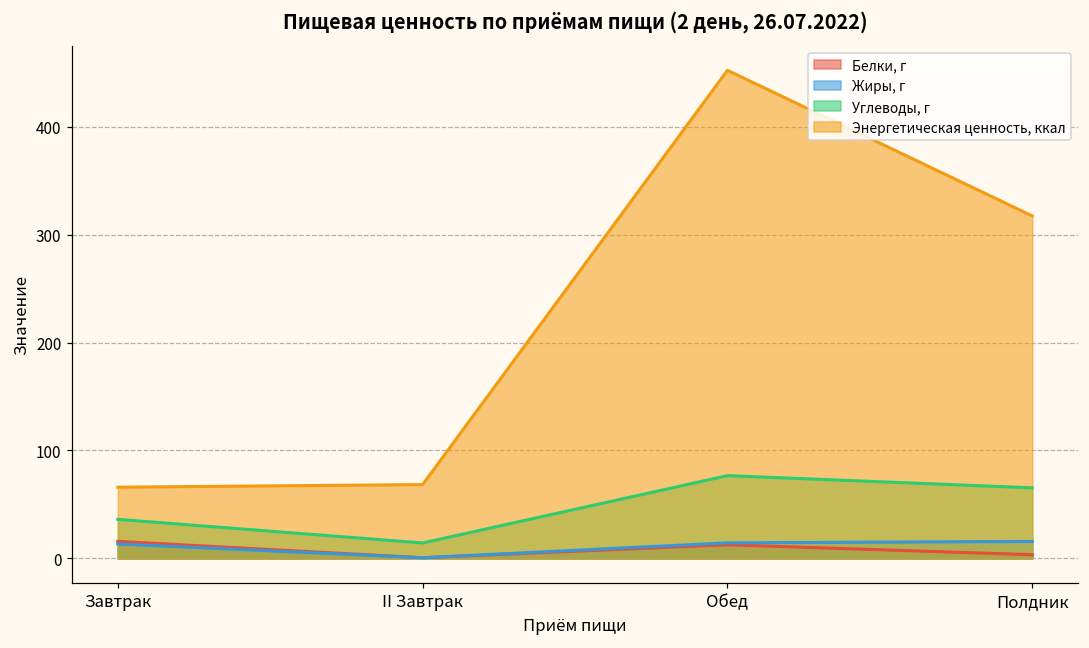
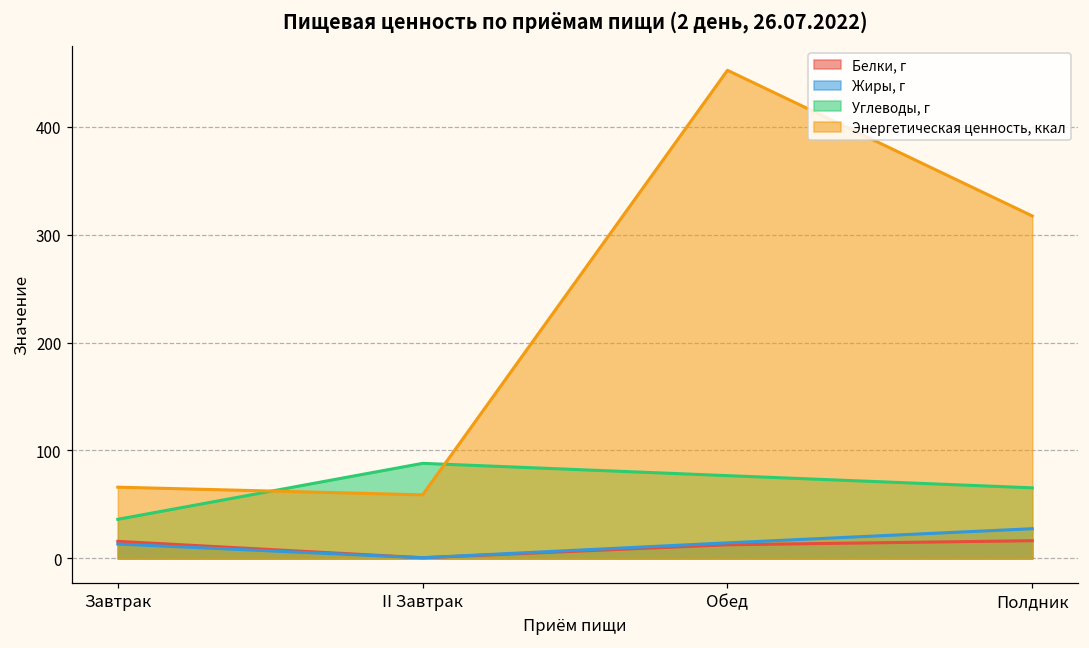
Углеводы, г, II Завтрак: 10 -> 90
Энергетическая ценность, ккал, II Завтрак: 70 -> 60
Белки, г, Полдник: 0 -> 20
Жиры, г, Полдник: 20 -> 30
